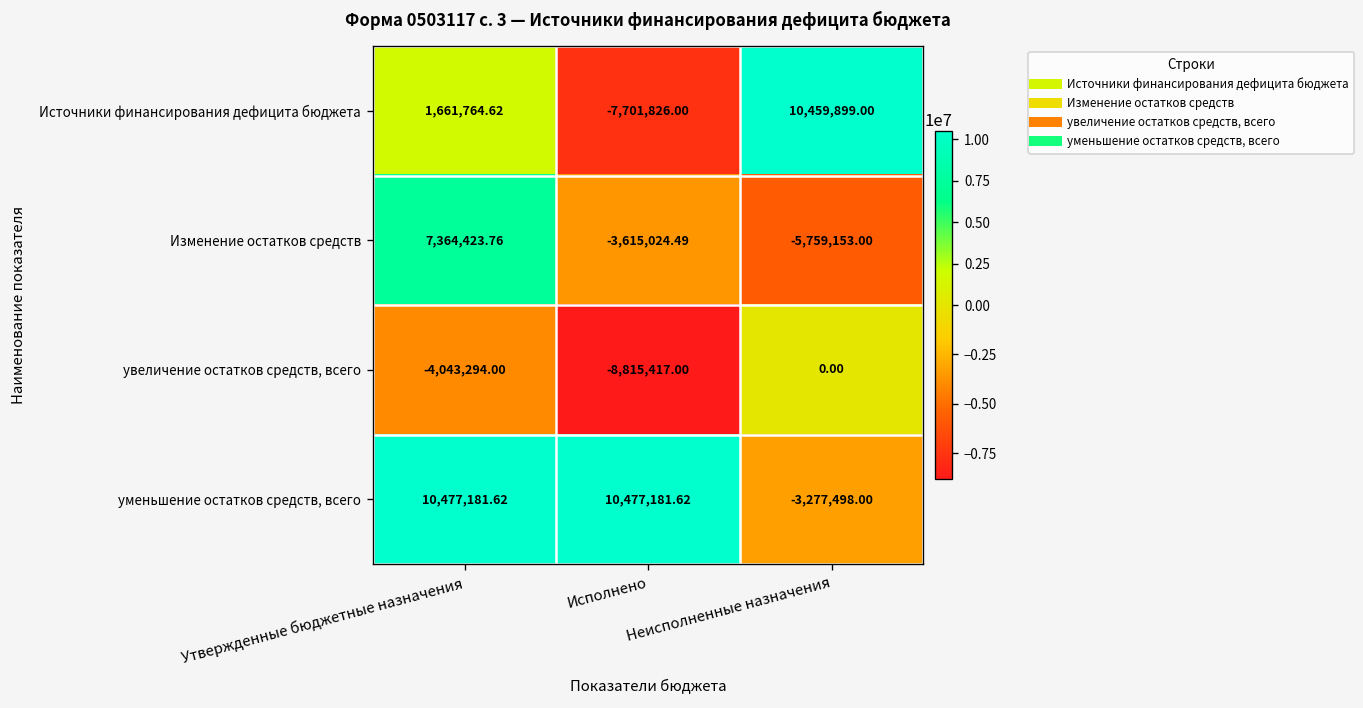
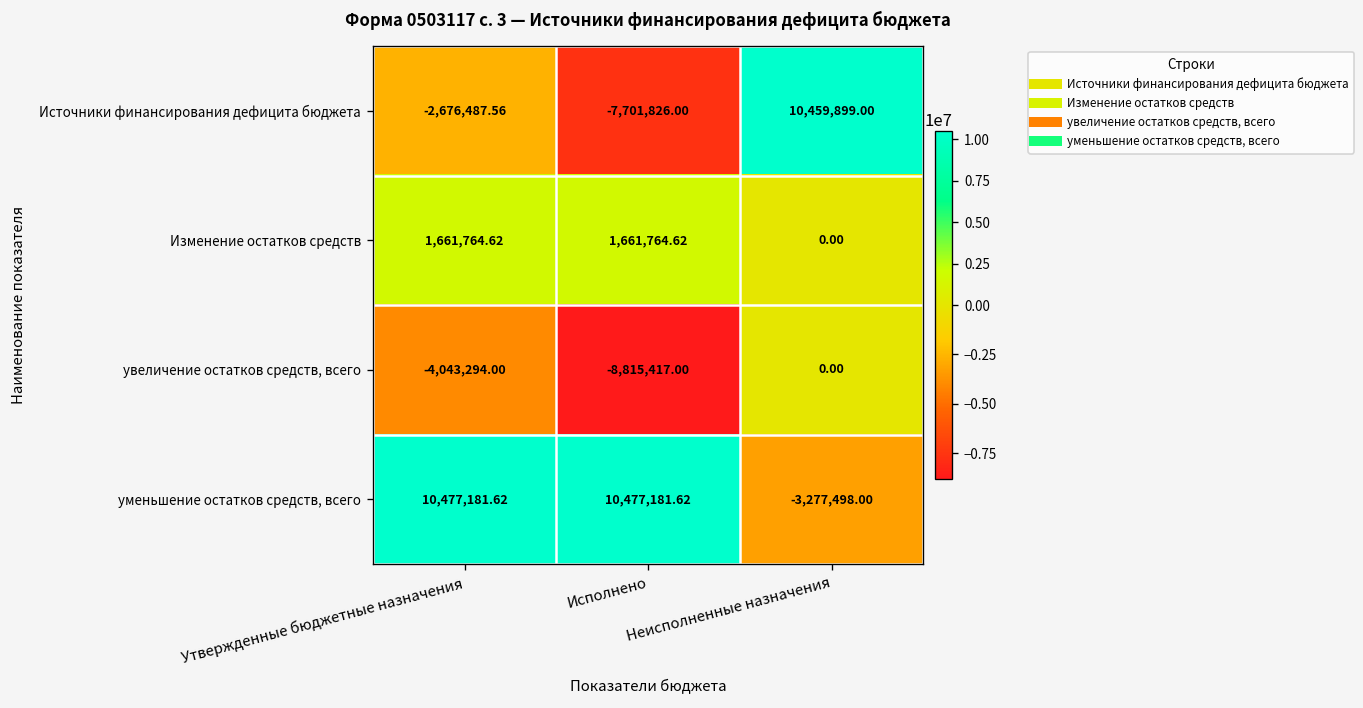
Источники финансирования дефицита бюджета, Утвержденные бюджетные назначения: 1,661,764.62 -> -2,676,487.56
Изменение остатков средств, Утвержденные бюджетные назначения: 7,364,423.76 -> 1,661,764.62
Изменение остатков средств, Исполнено: -3,615,024.49 -> 1,661,764.62
Изменение остатков средств, Неисполненные назначения: -5,759,153.00 -> 0.00
